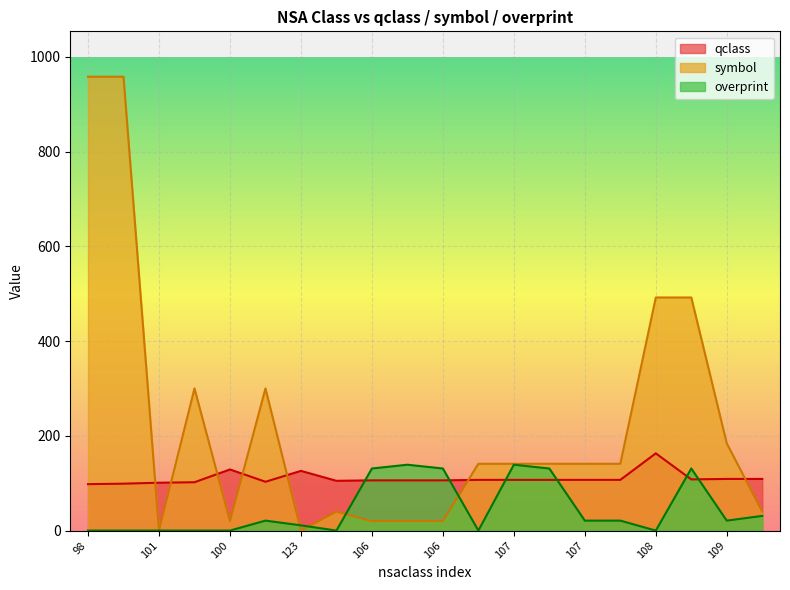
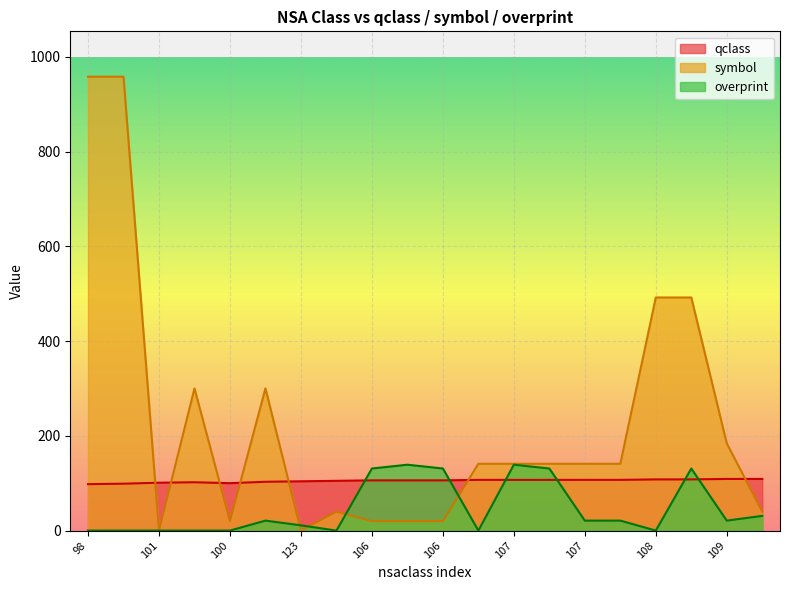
qclass, 100: 130 -> 100
qclass, 123: 130 -> 100
qclass, 108: 160 -> 110
